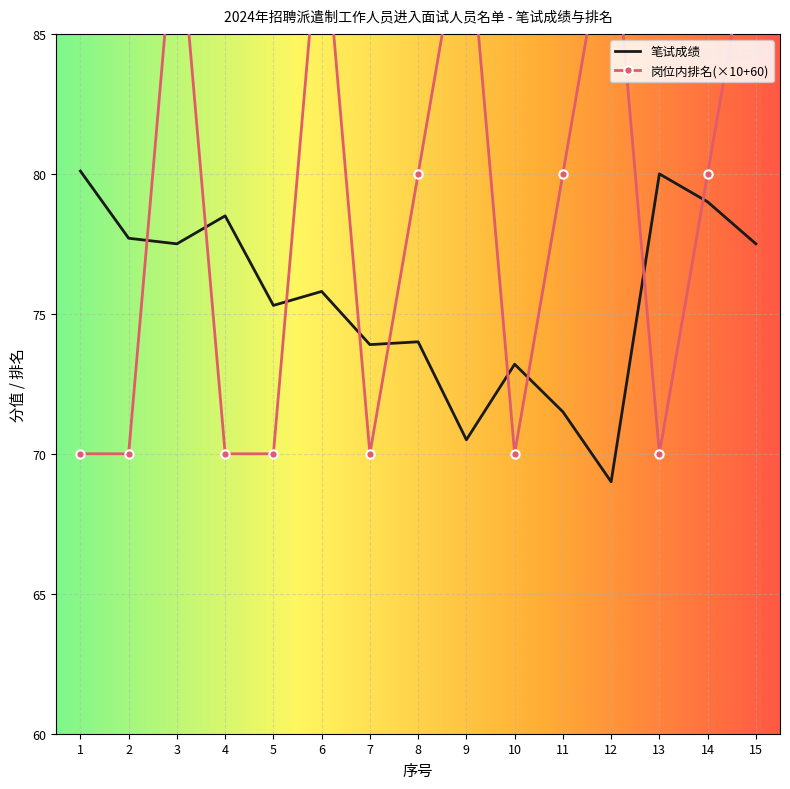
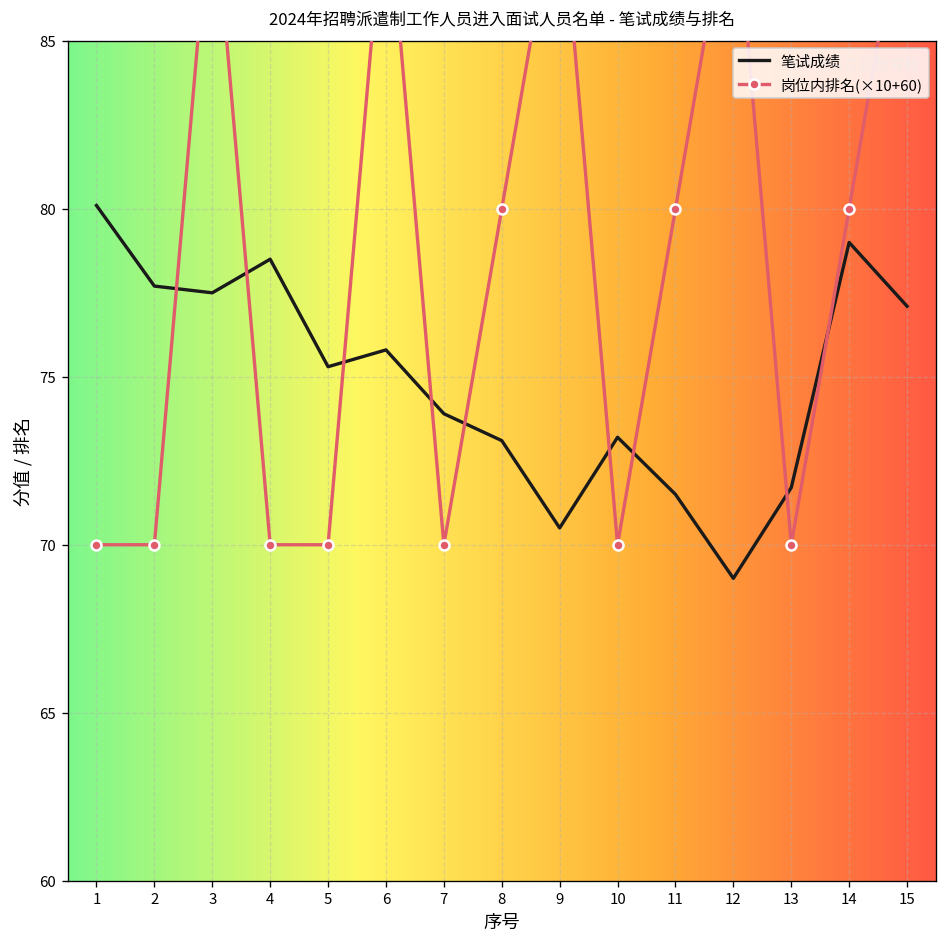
笔试成绩, 8: 74.0 -> 73.1
笔试成绩, 13: 80.0 -> 71.7
笔试成绩, 15: 77.5 -> 77.1
